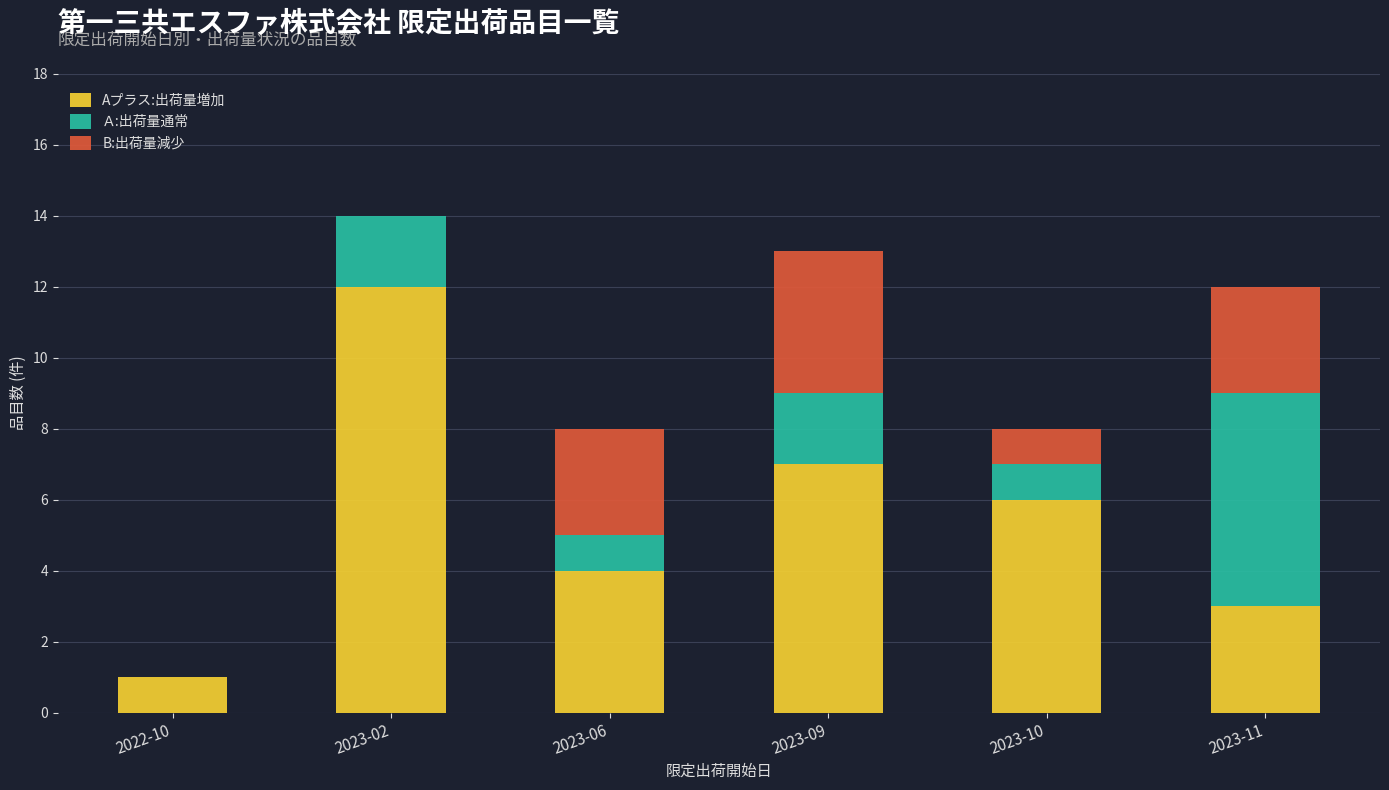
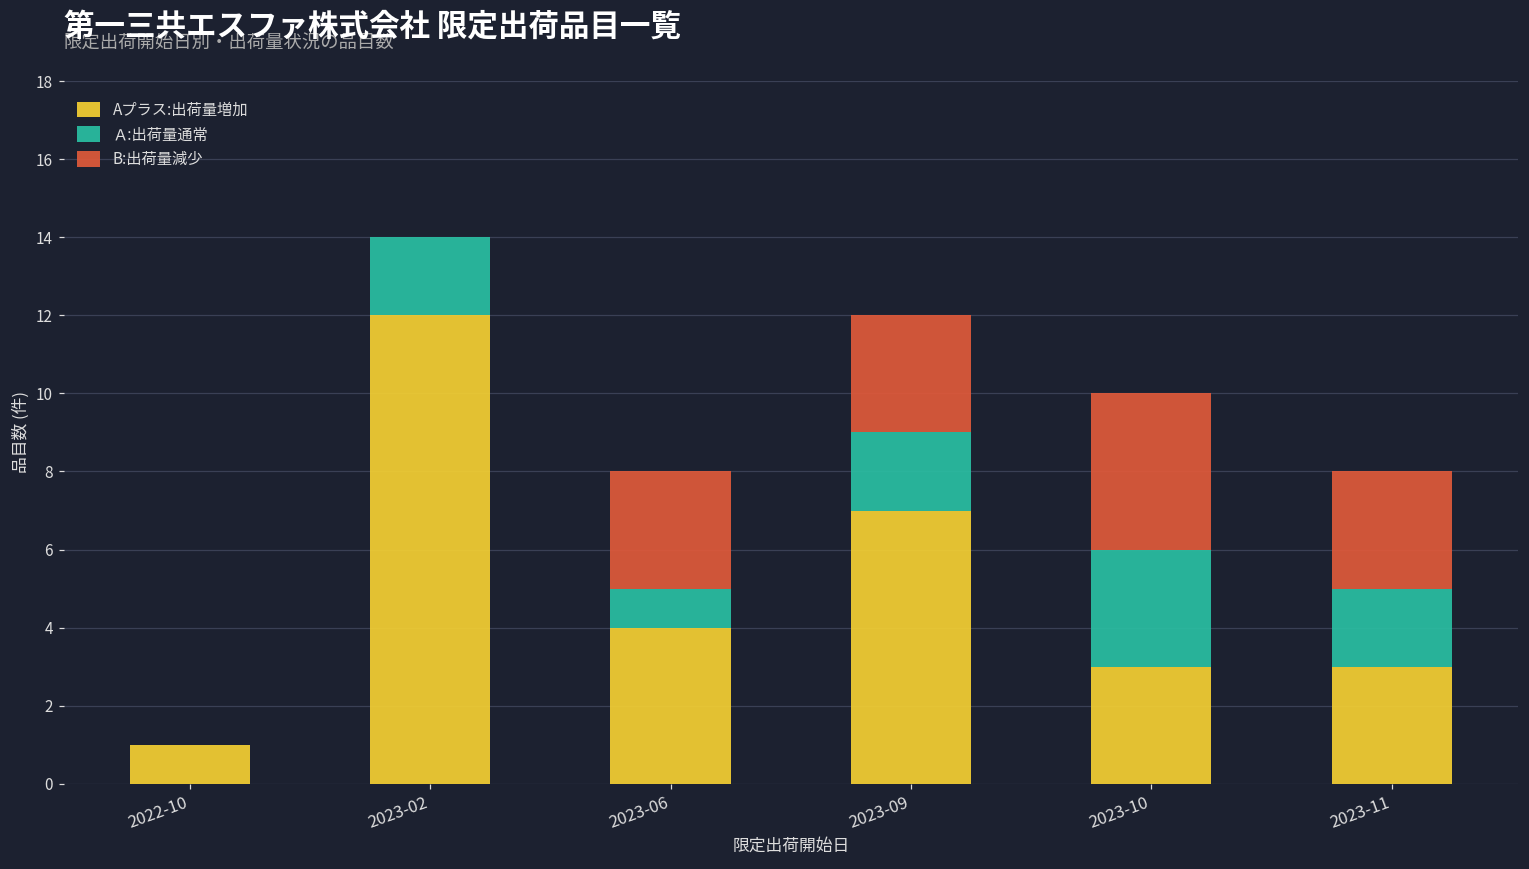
B:出荷量減少, 2023-09: 4 -> 3
Aプラス:出荷量増加, 2023-10: 6 -> 3
Ａ:出荷量通常, 2023-10: 1 -> 3
B:出荷量減少, 2023-10: 1 -> 4
Ａ:出荷量通常, 2023-11: 6 -> 2
